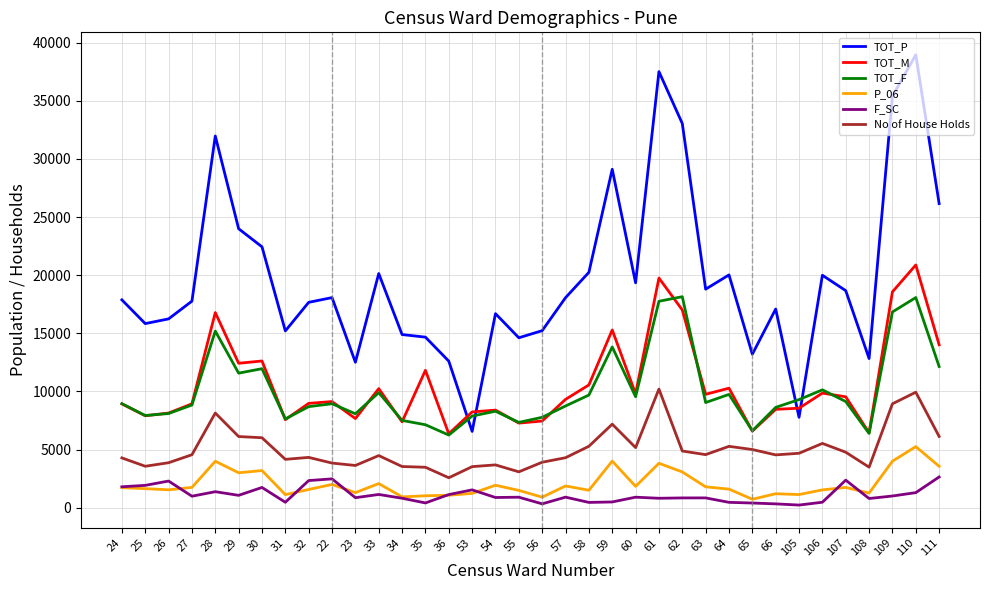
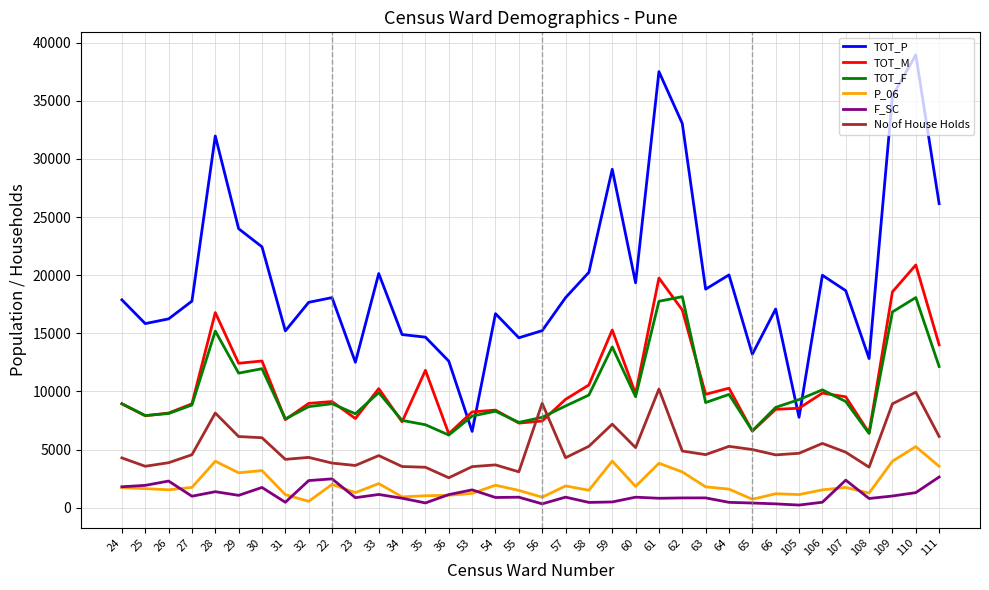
P_06, 32: 1600 -> 500
No of House Holds, 56: 3900 -> 9000
